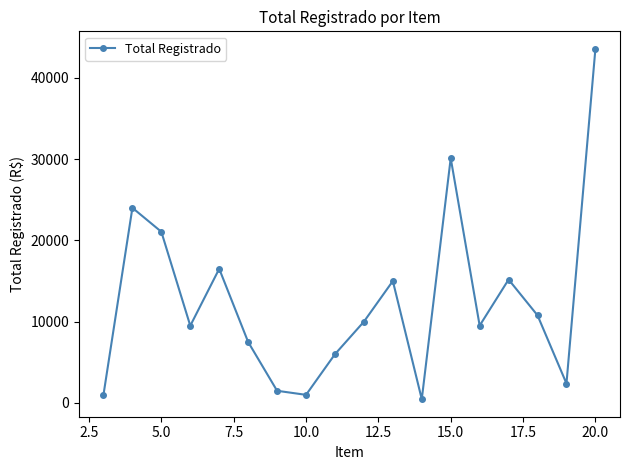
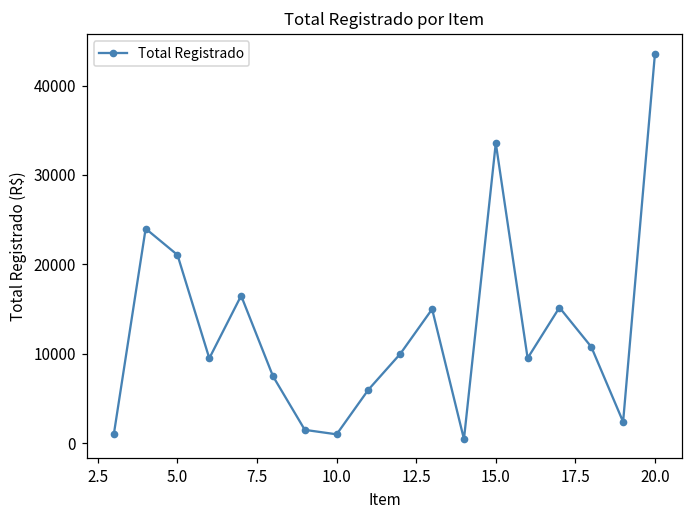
15.0: 30000 -> 34000
